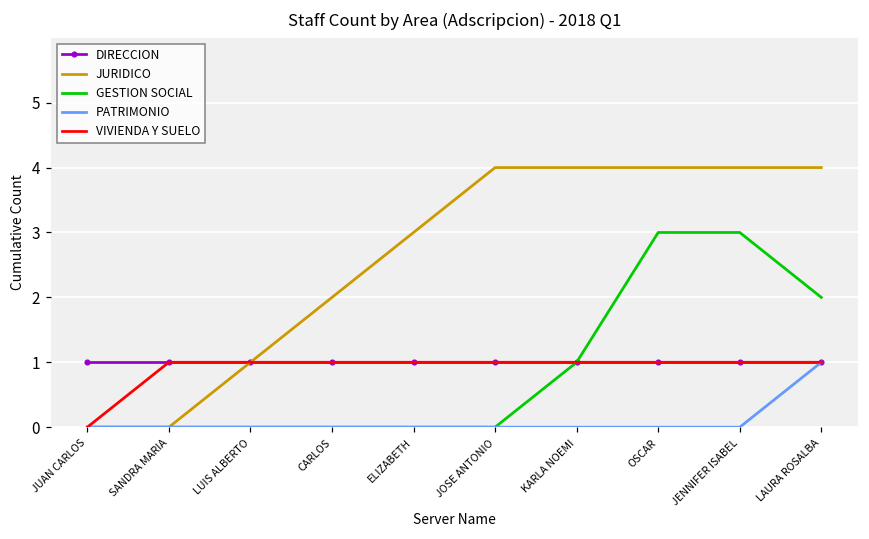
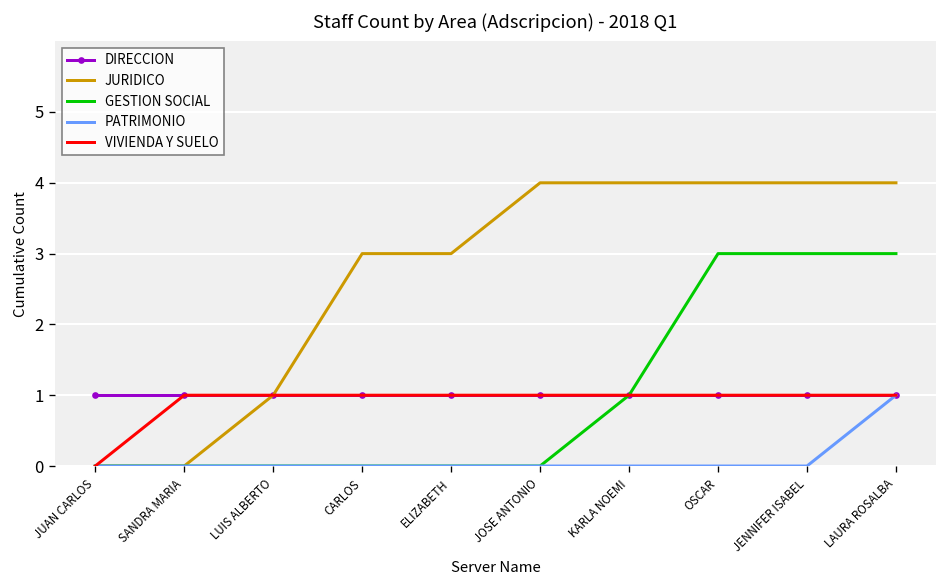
JURIDICO, CARLOS: 2 -> 3
GESTION SOCIAL, LAURA ROSALBA: 2 -> 3
